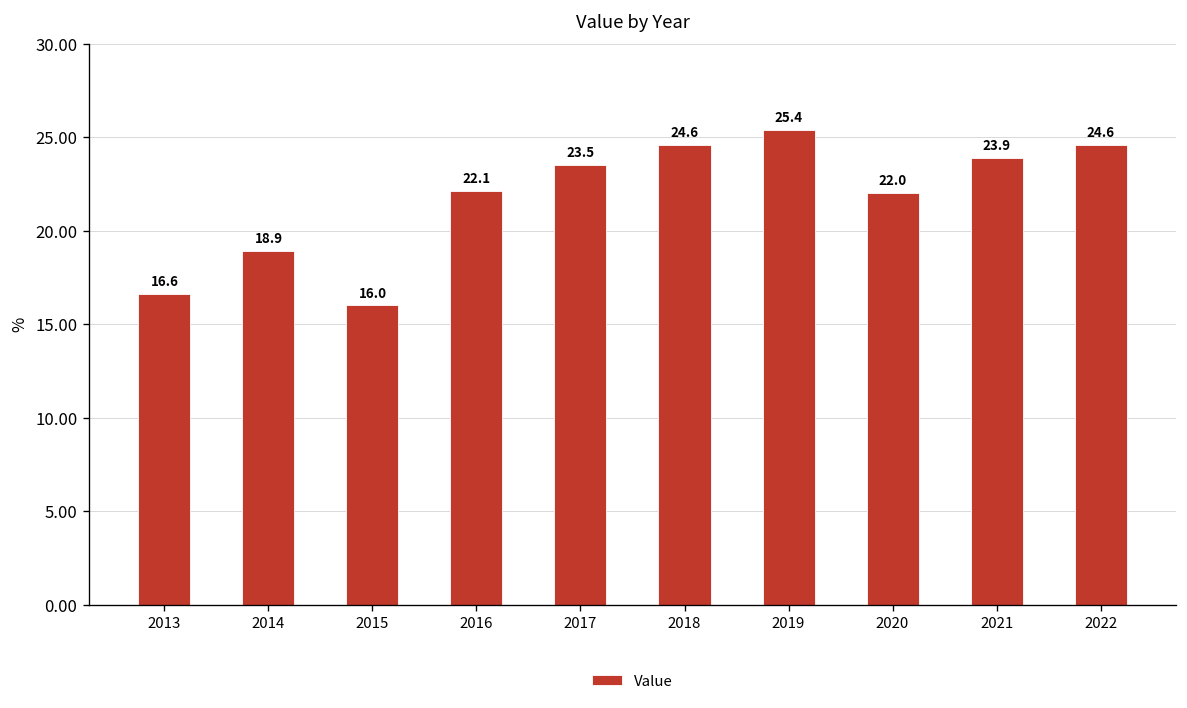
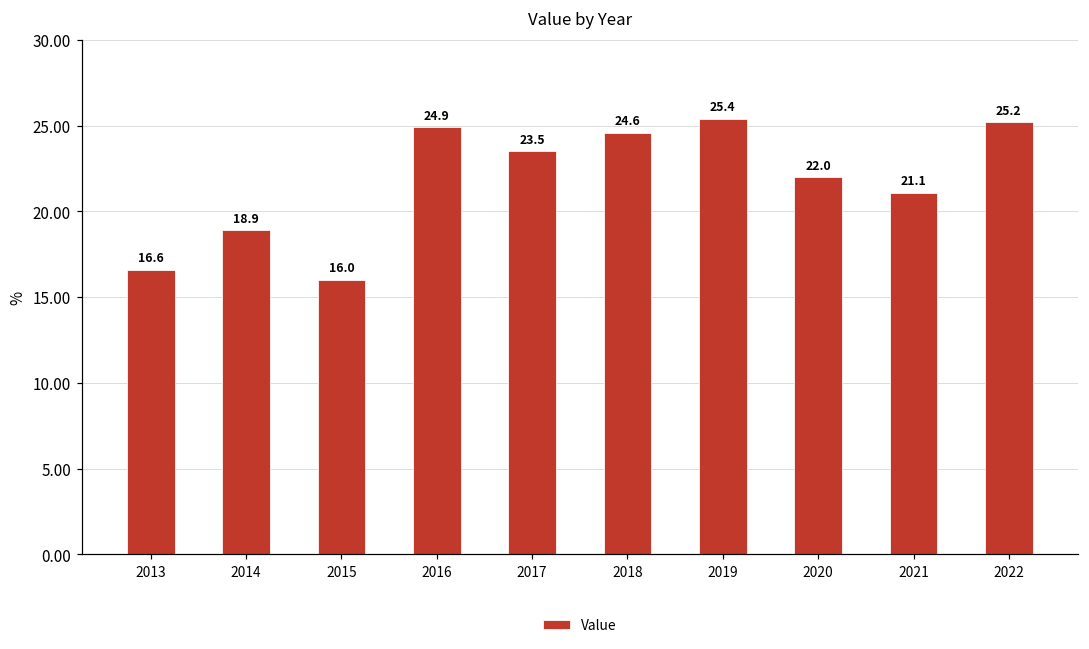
2016: 22.1 -> 24.9
2021: 23.9 -> 21.1
2022: 24.6 -> 25.2
